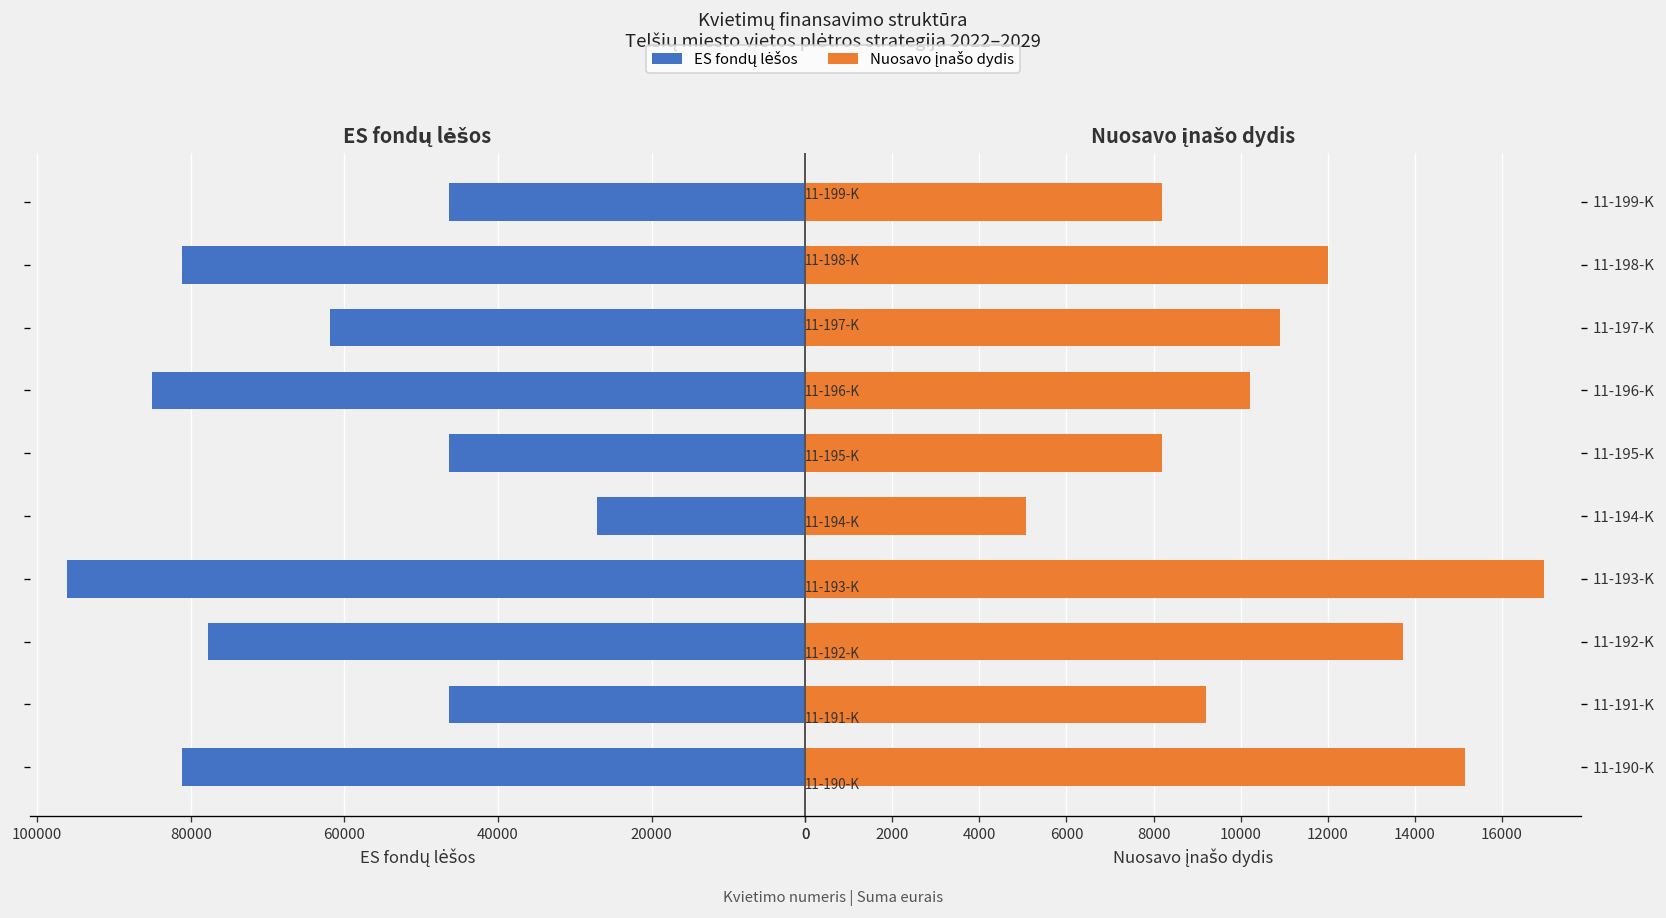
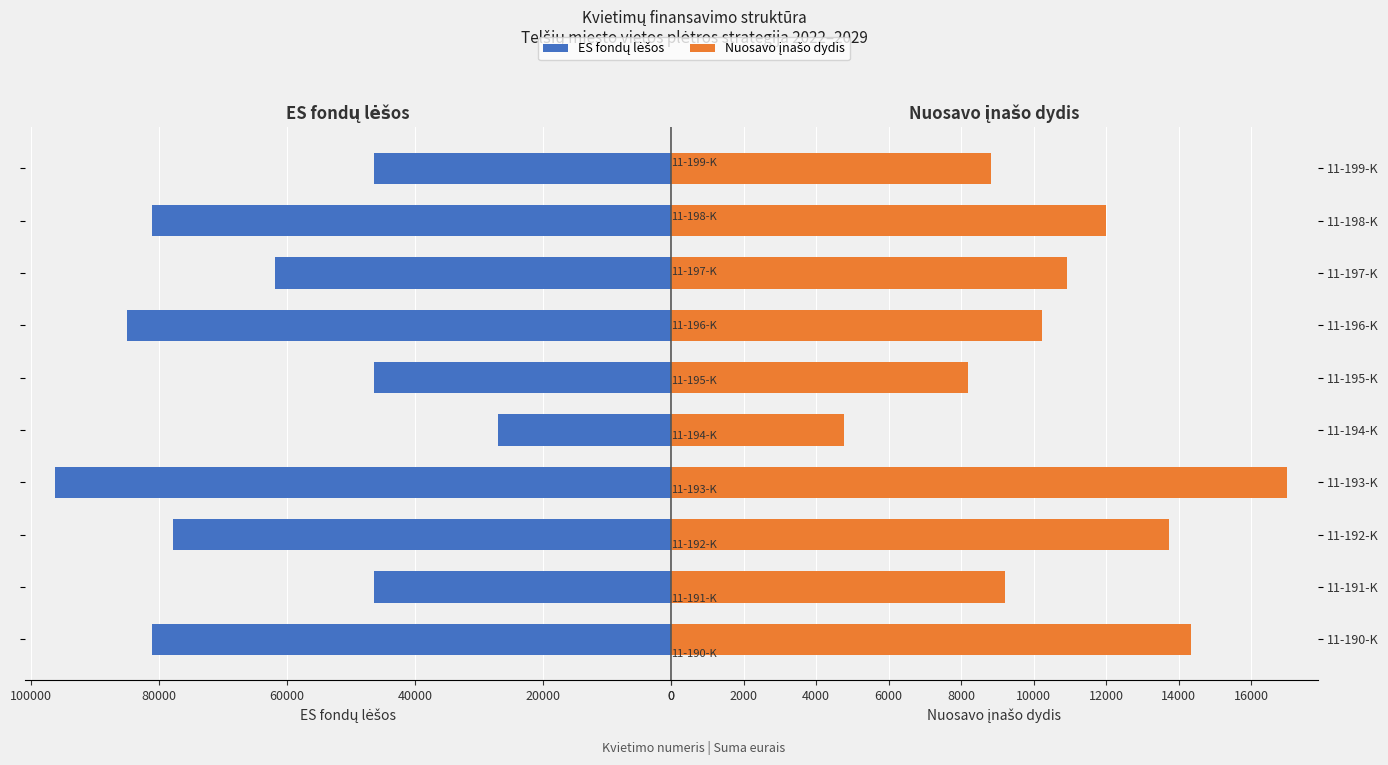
Nuosavo įnašo dydis, 11-199-K: 8200 -> 8800
Nuosavo įnašo dydis, 11-194-K: 5100 -> 4800
Nuosavo įnašo dydis, 11-190-K: 15200 -> 14300
